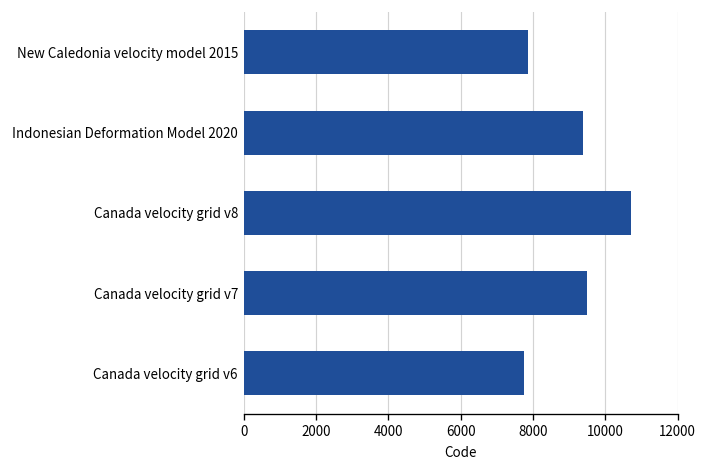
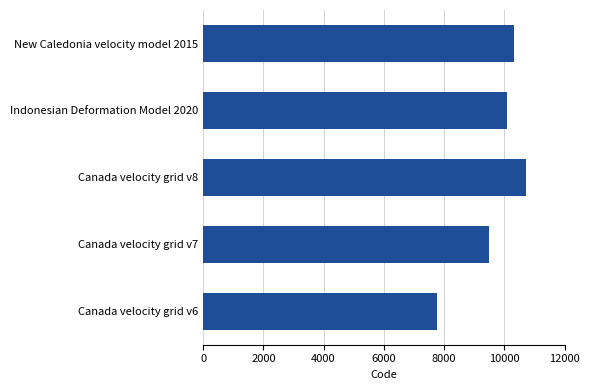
New Caledonia velocity model 2015: 7900 -> 10300
Indonesian Deformation Model 2020: 9400 -> 10100
